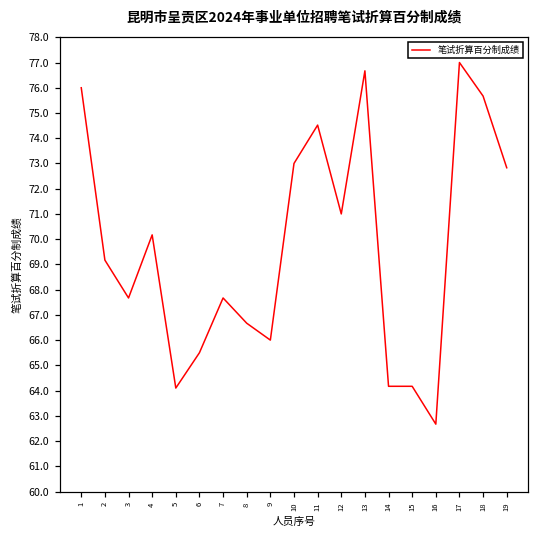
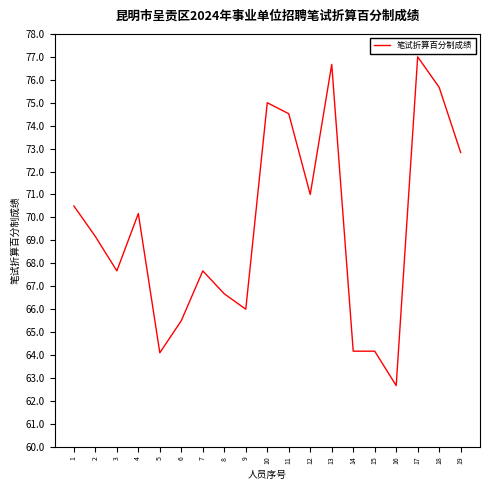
1: 76.0 -> 70.5
10: 73 -> 75
